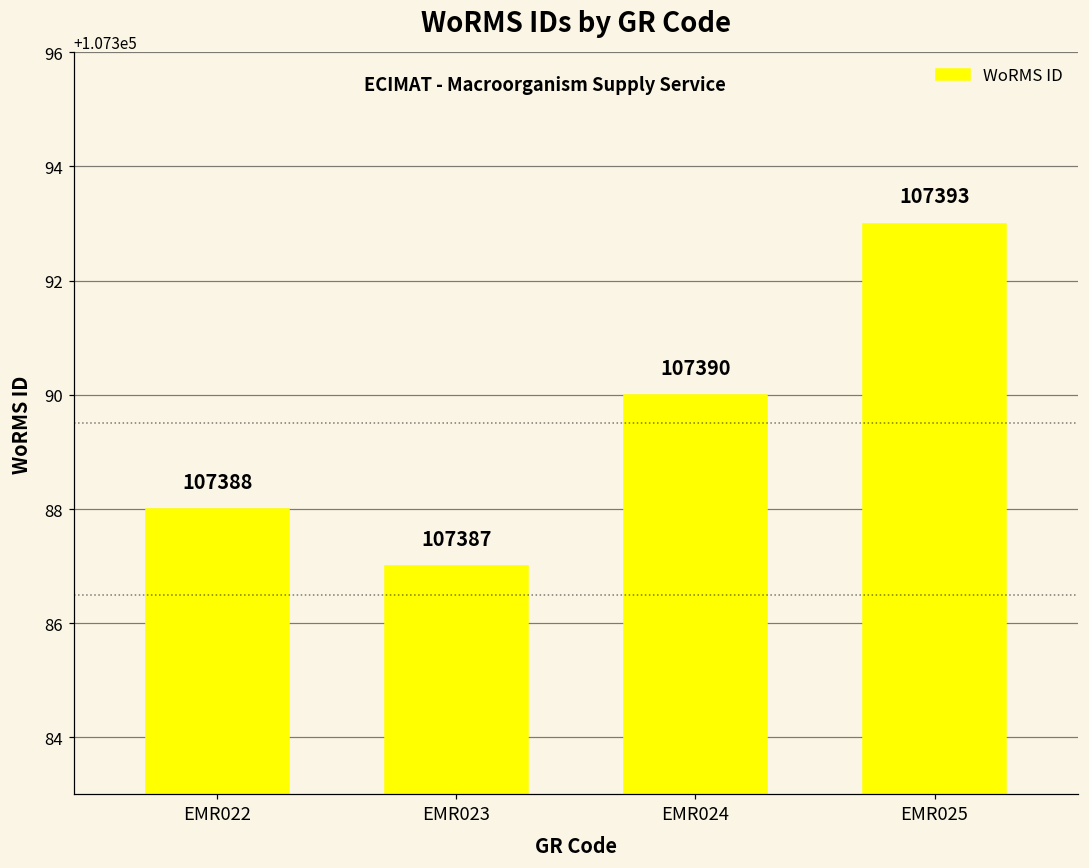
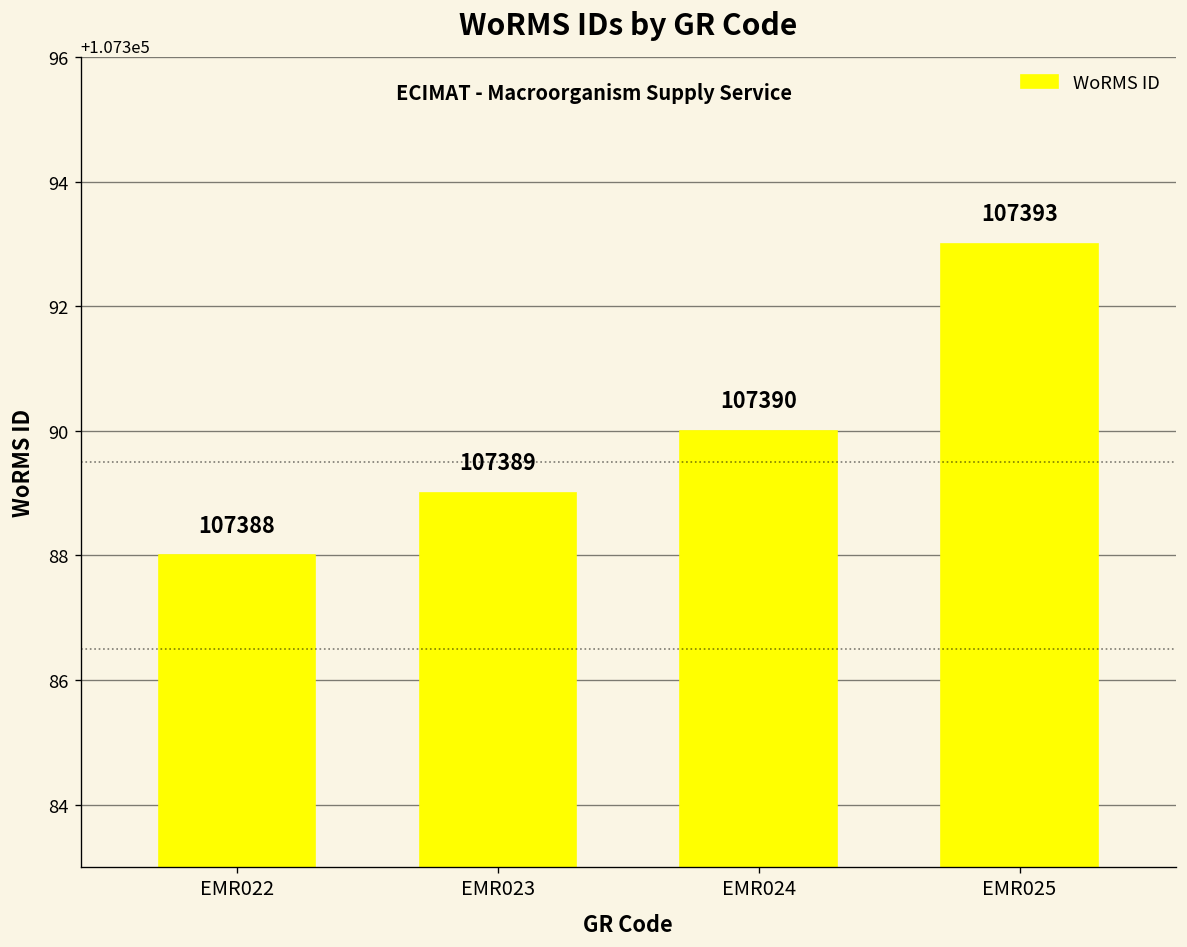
EMR023: 107387 -> 107389
